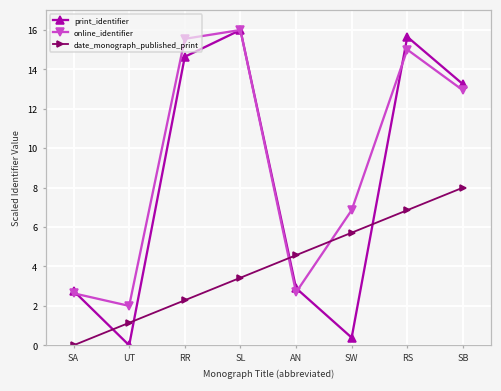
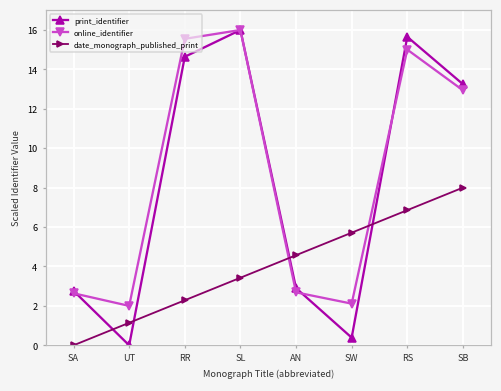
online_identifier, SW: 6.9 -> 2.1
